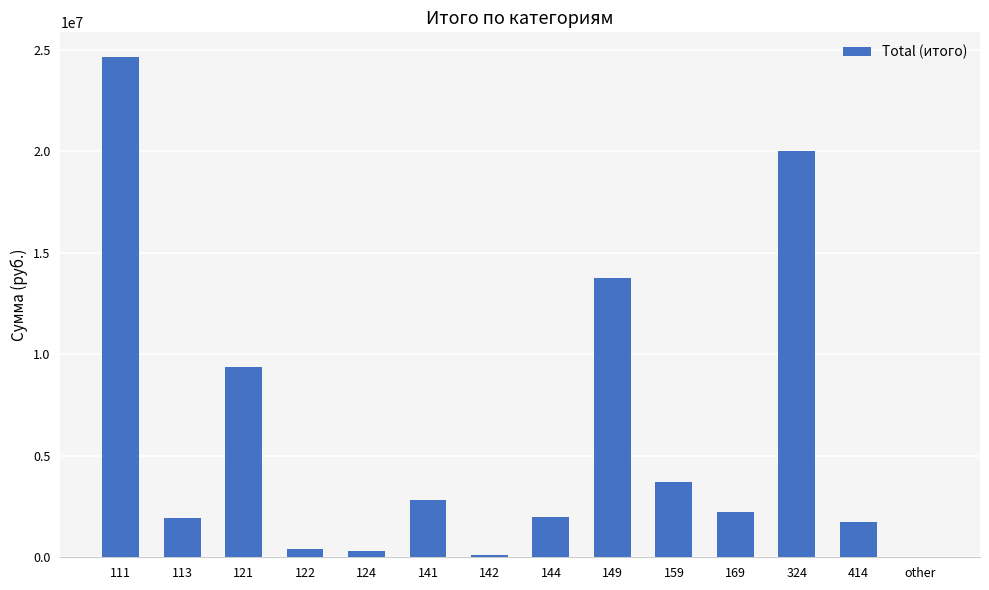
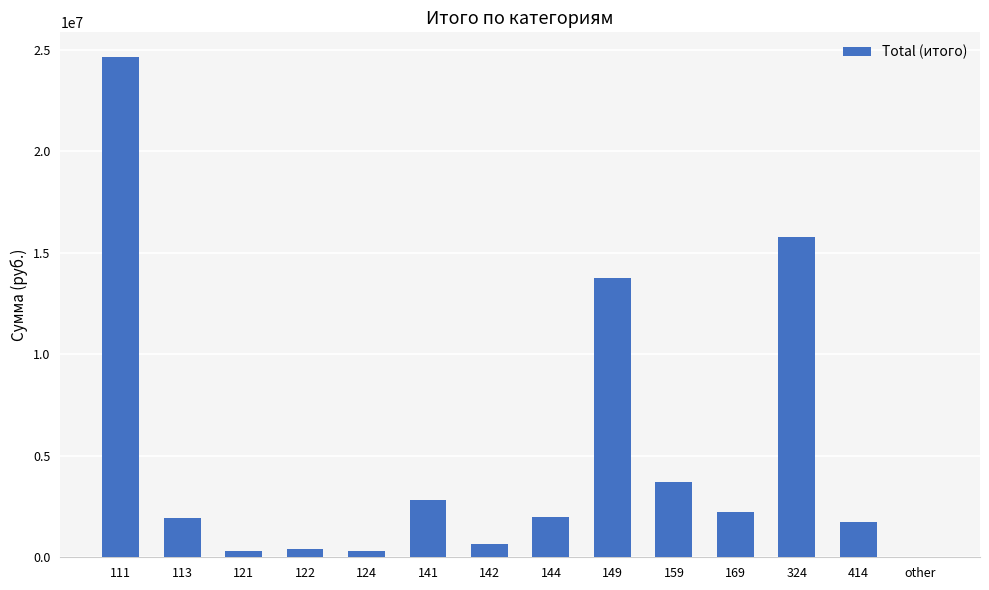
121: 9400000 -> 300000
142: 100000 -> 700000
324: 20000000 -> 15800000
